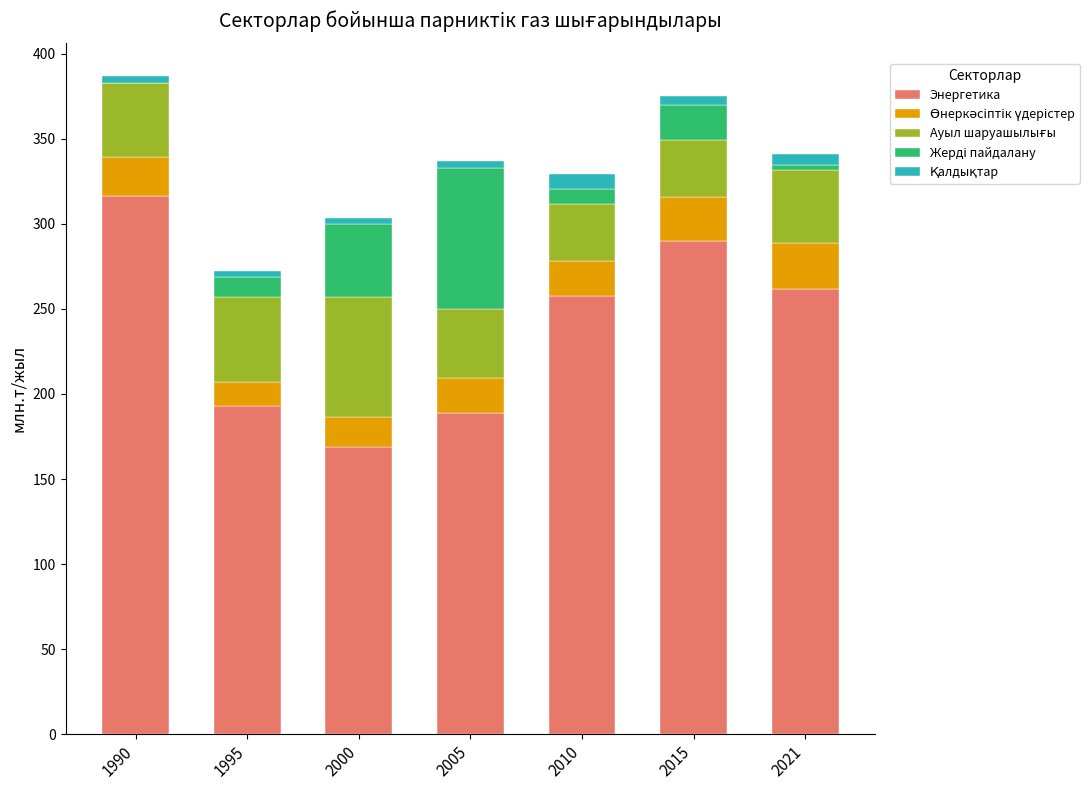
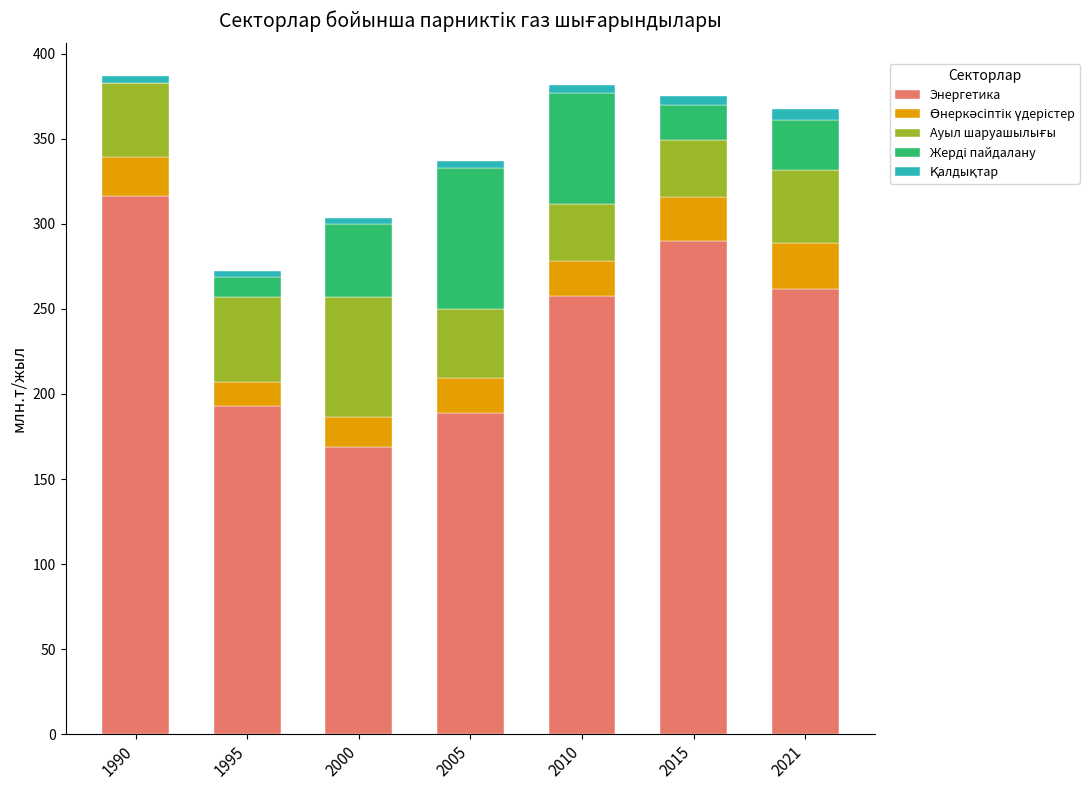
Жерді пайдалану, 2010: 9 -> 66
Қалдықтар, 2010: 9 -> 4
Жерді пайдалану, 2021: 3 -> 29
